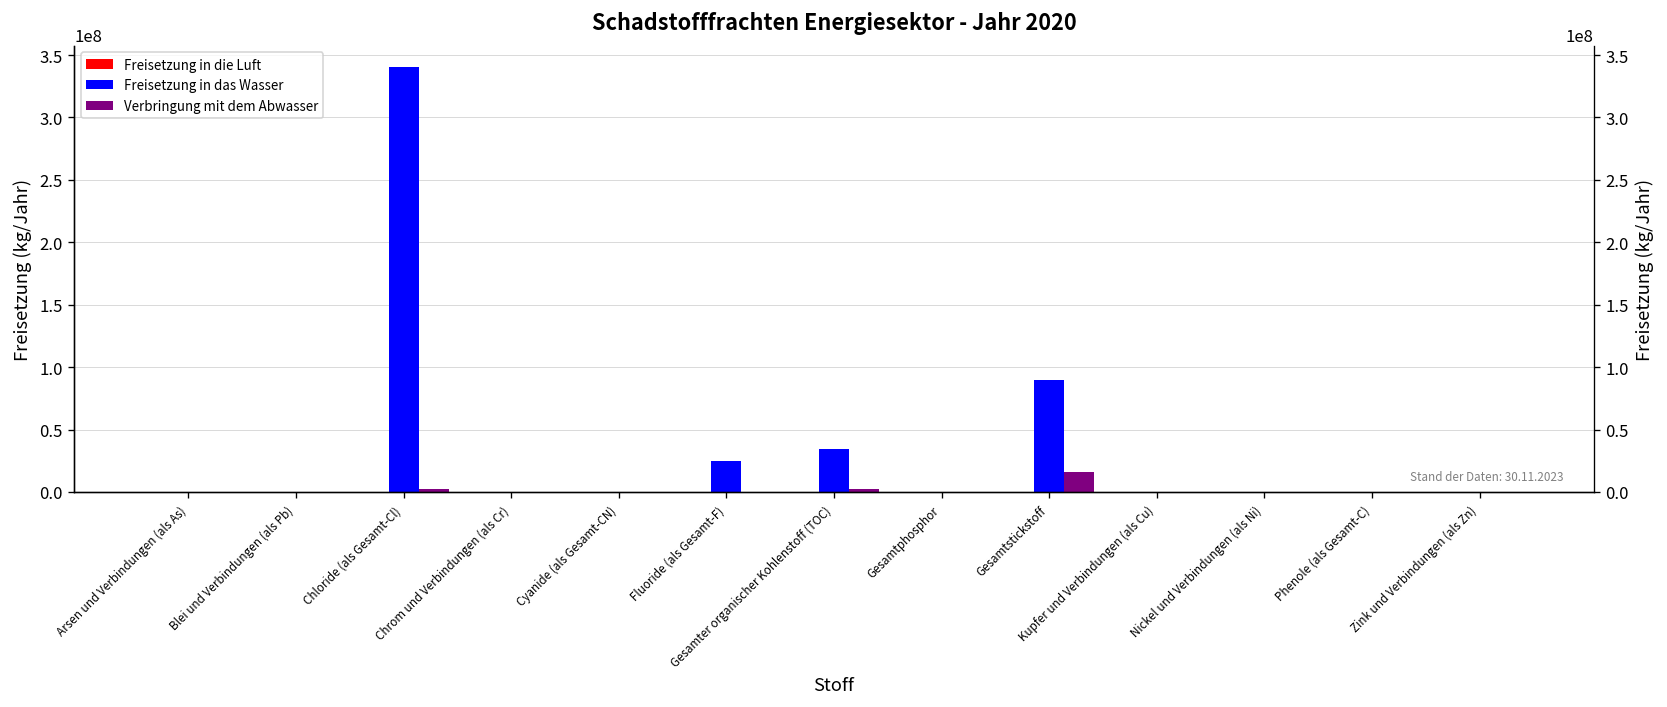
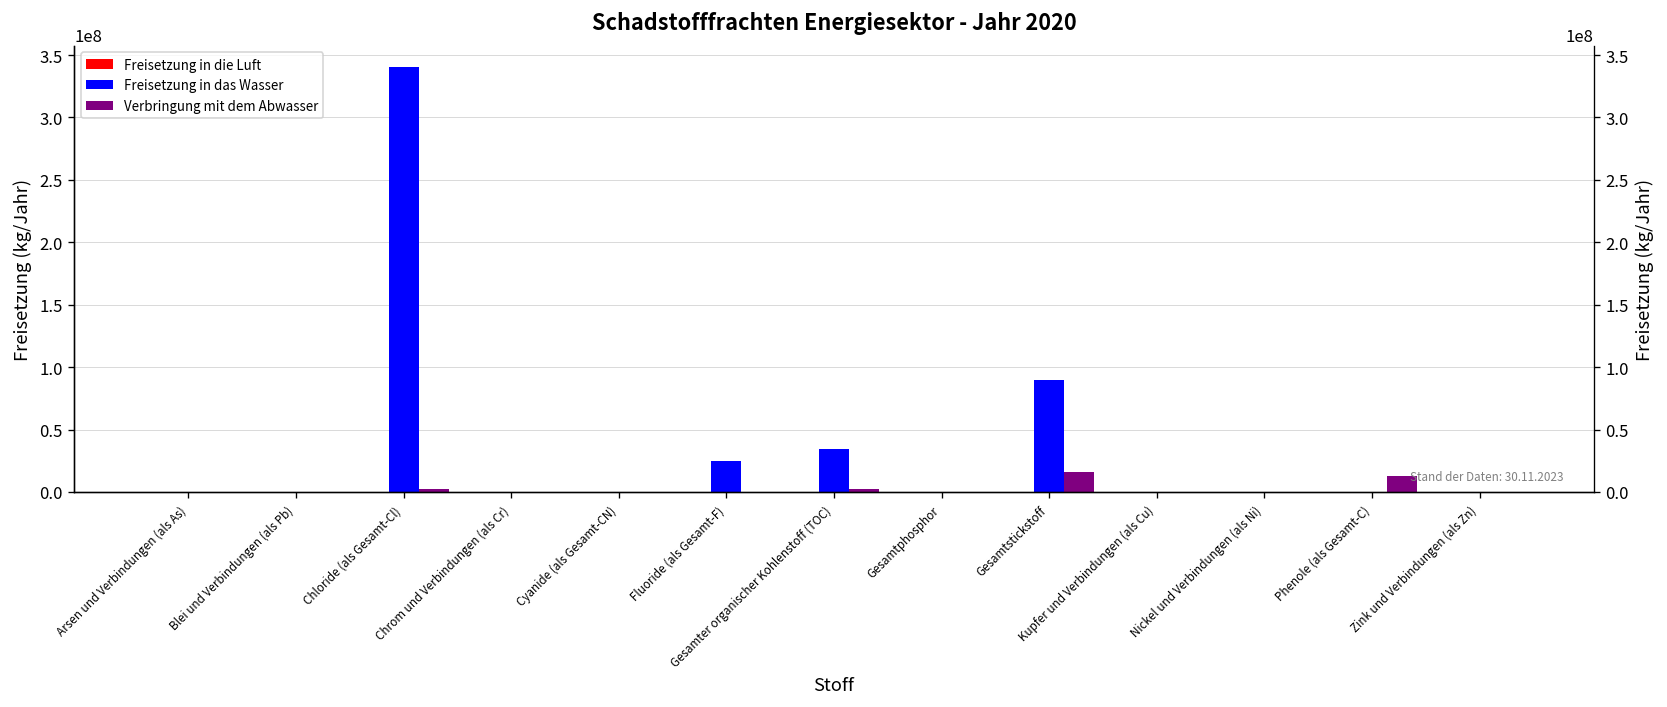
Verbringung mit dem Abwasser, Phenole (als Gesamt-C): 0 -> 13000000
